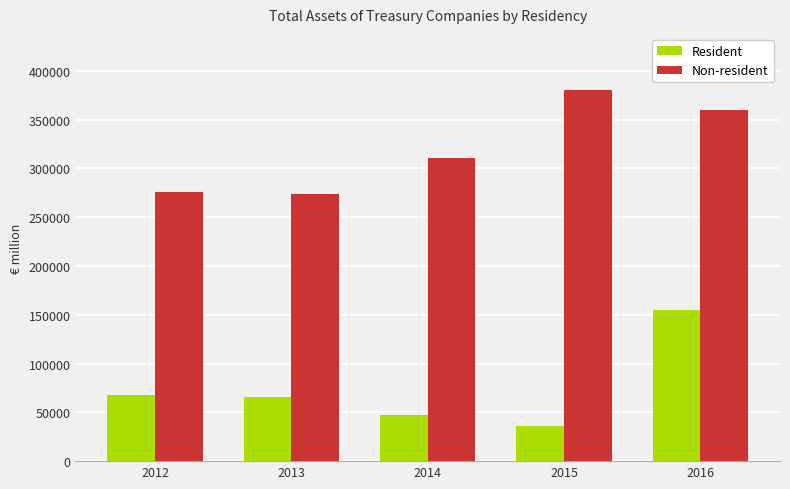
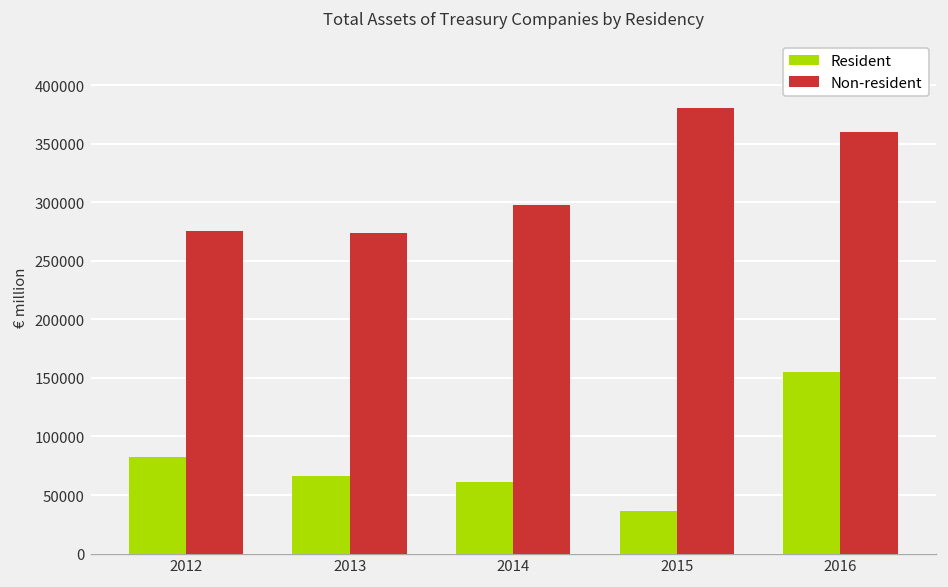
Resident, 2012: 70000 -> 80000
Resident, 2014: 50000 -> 60000
Non-resident, 2014: 310000 -> 300000
